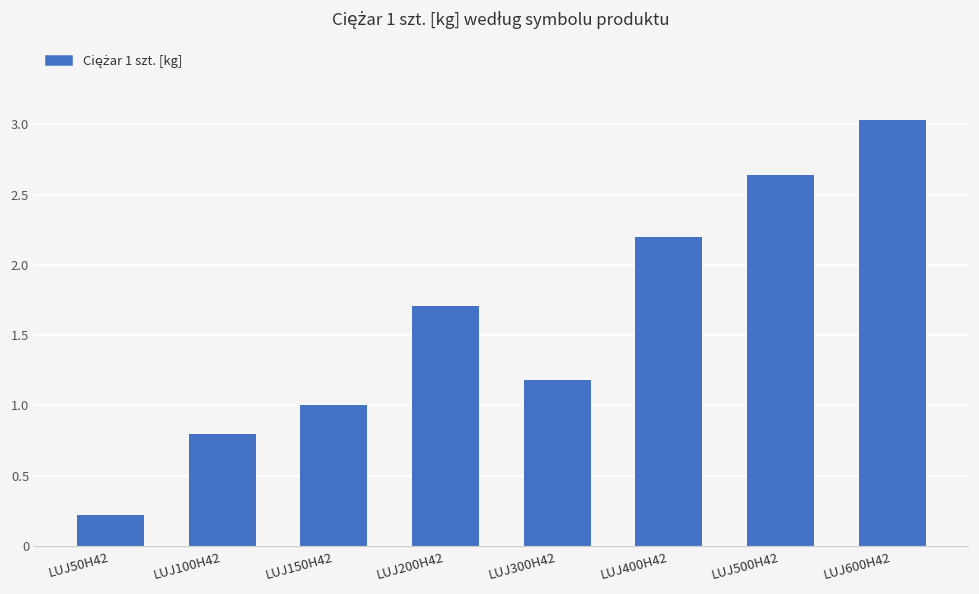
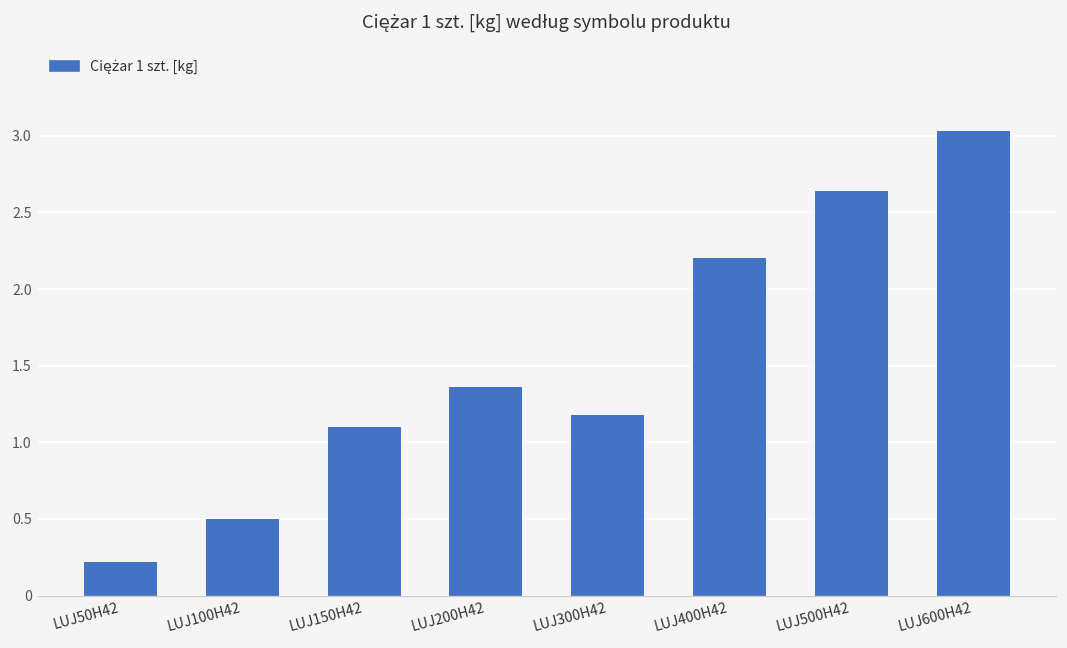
LUJ100H42: 0.8 -> 0.5
LUJ150H42: 1.0 -> 1.1
LUJ200H42: 1.71 -> 1.36
